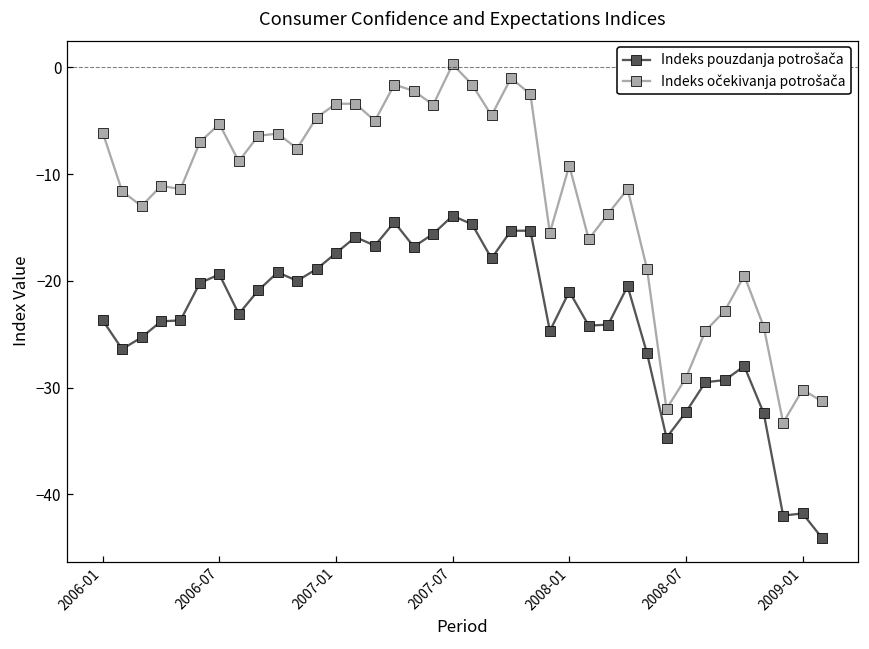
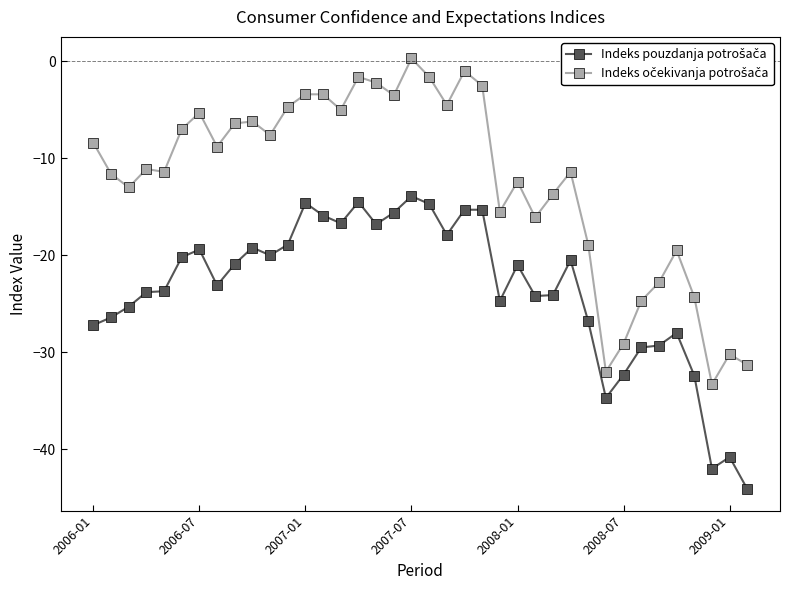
Indeks pouzdanja potrošača, 2006-01: -24 -> -27
Indeks očekivanja potrošača, 2006-01: -6 -> -8
Indeks pouzdanja potrošača, 2007-01: -17 -> -15
Indeks očekivanja potrošača, 2008-01: -9 -> -12
Indeks pouzdanja potrošača, 2009-01: -42 -> -41
